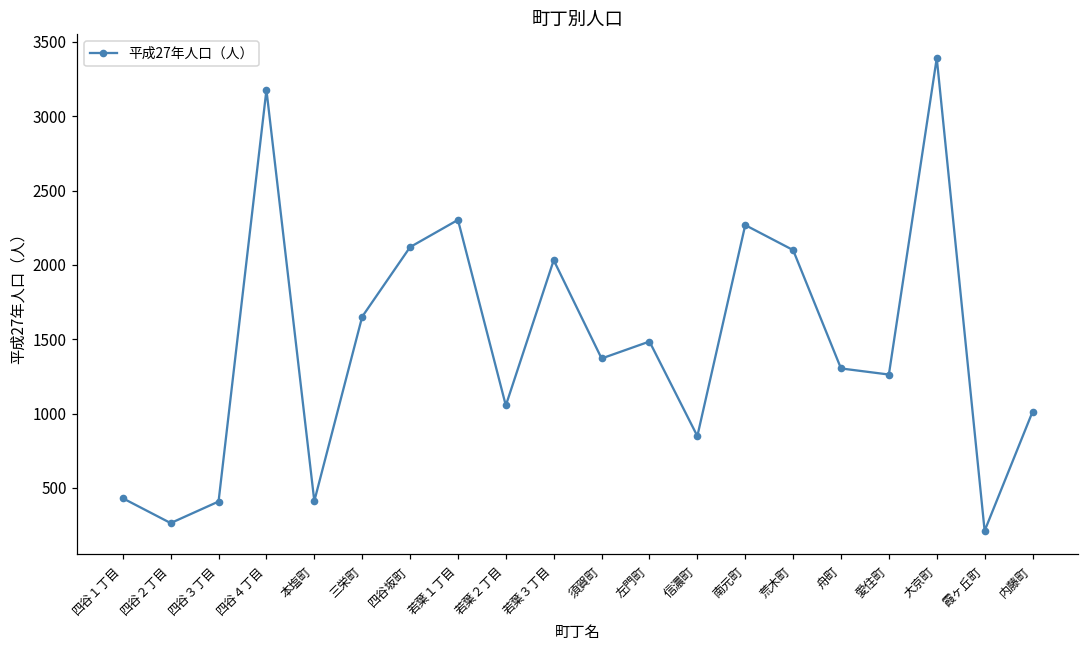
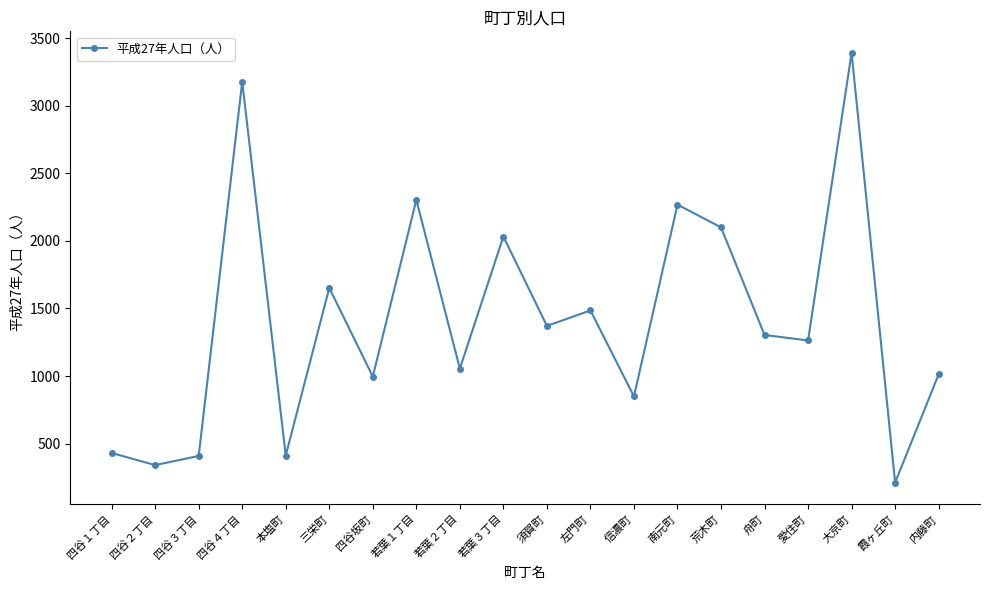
四谷２丁目: 260 -> 340
四谷坂町: 2120 -> 1000
